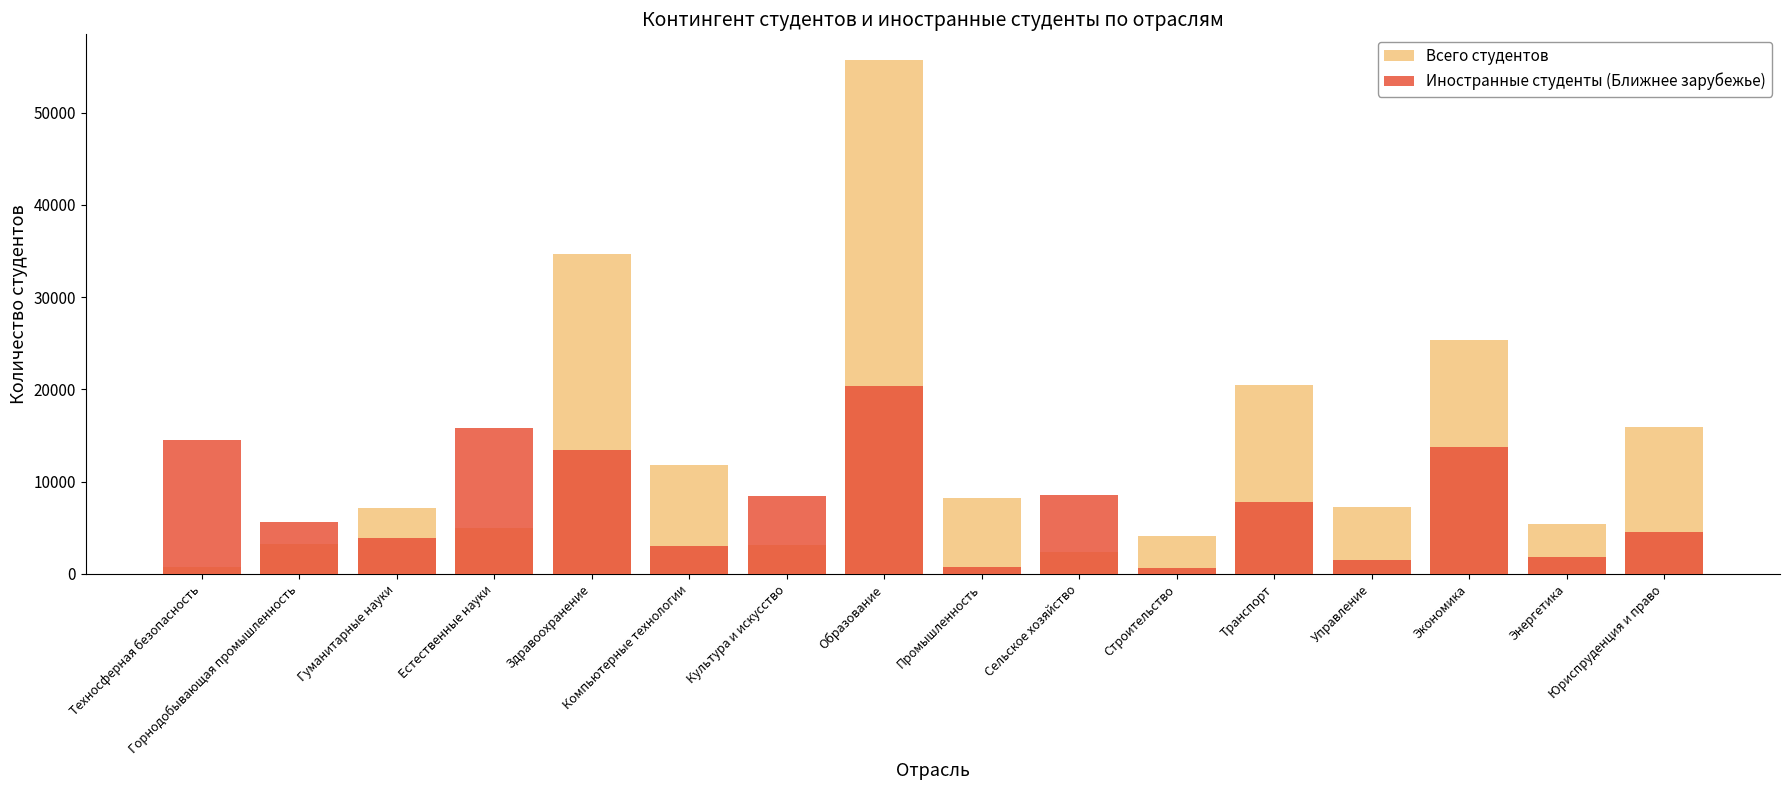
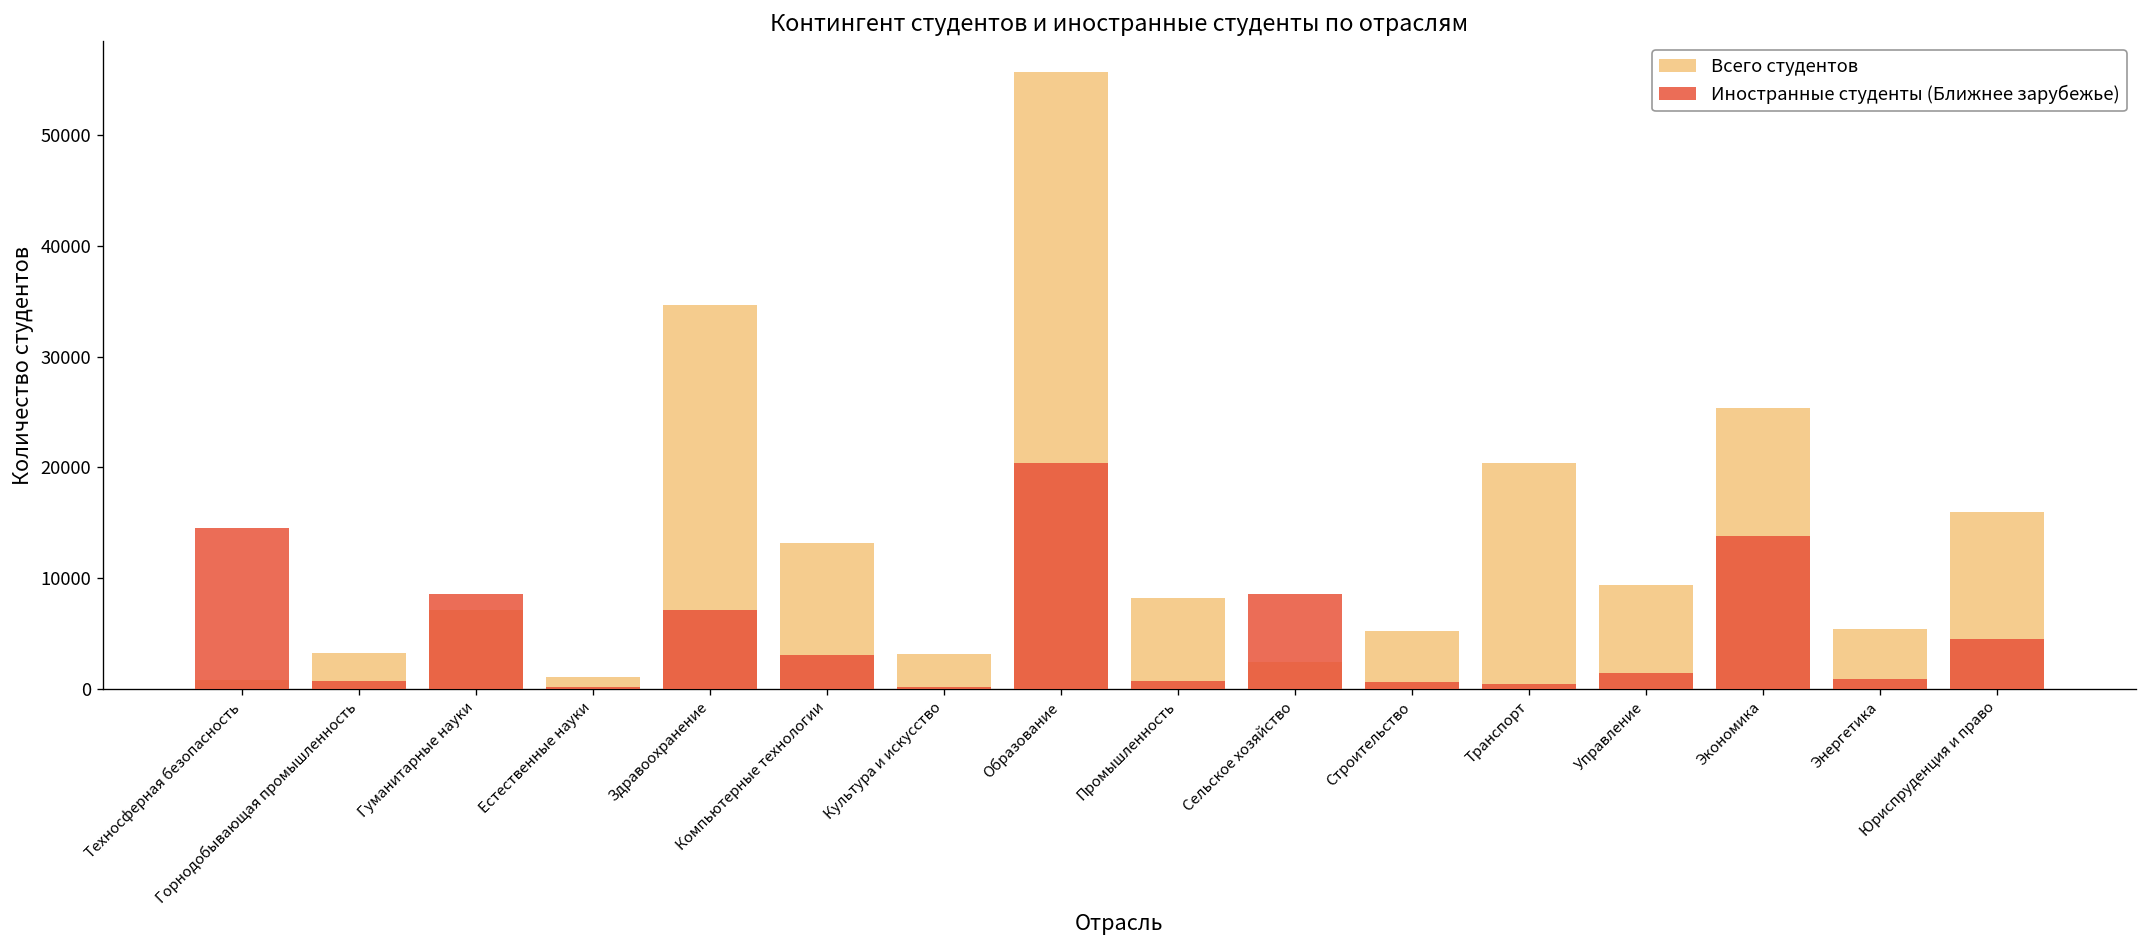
Иностранные студенты (Ближнее зарубежье), Горнодобывающая промышленность: 6000 -> 1000
Иностранные студенты (Ближнее зарубежье), Гуманитарные науки: 4000 -> 9000
Всего студентов, Естественные науки: 5000 -> 1000
Иностранные студенты (Ближнее зарубежье), Естественные науки: 16000 -> 0
Иностранные студенты (Ближнее зарубежье), Здравоохранение: 13000 -> 7000
Всего студентов, Компьютерные технологии: 12000 -> 13000
Иностранные студенты (Ближнее зарубежье), Культура и искусство: 8000 -> 0
Всего студентов, Строительство: 4000 -> 5000
Иностранные студенты (Ближнее зарубежье), Транспорт: 8000 -> 0
Всего студентов, Управление: 7000 -> 9000
Иностранные студенты (Ближнее зарубежье), Энергетика: 2000 -> 1000
